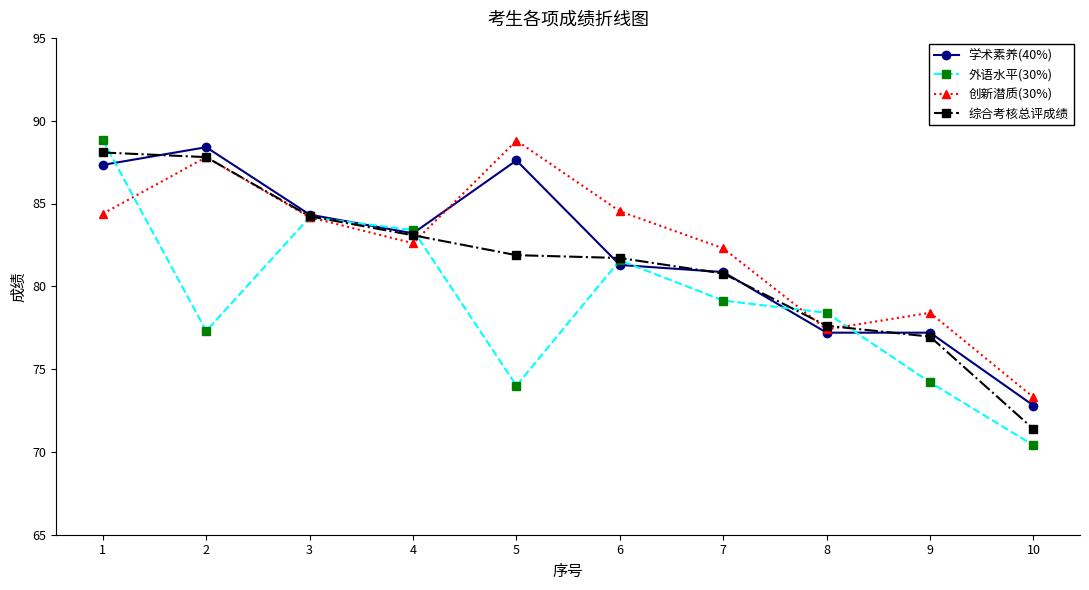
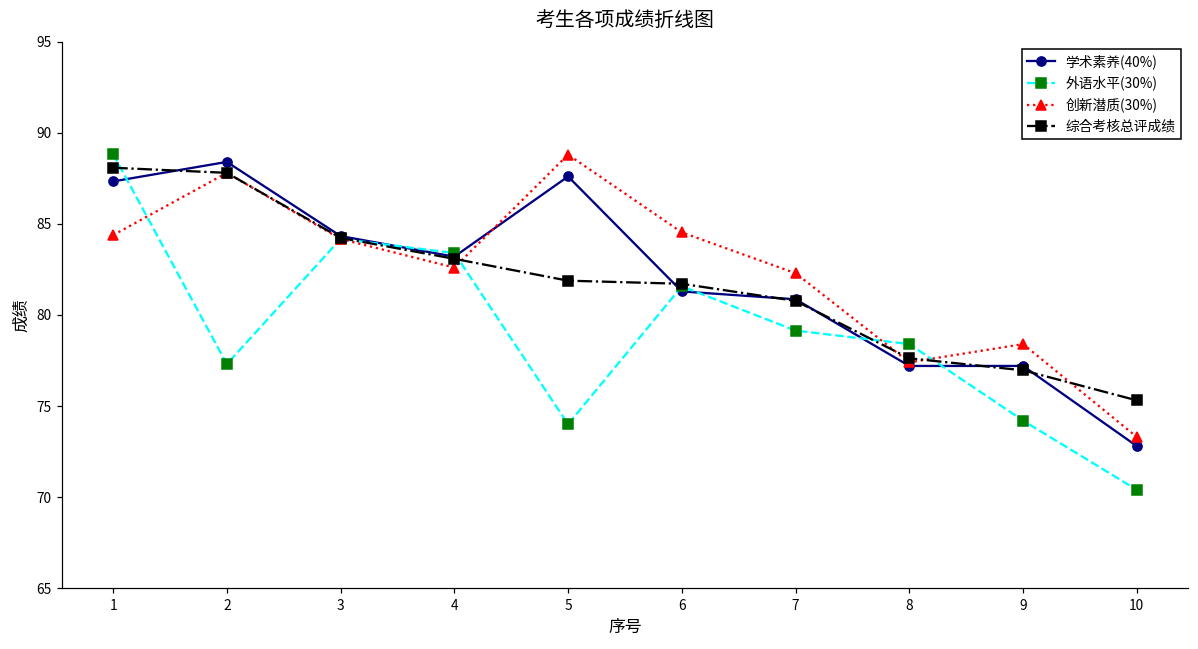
综合考核总评成绩, 10: 71.4 -> 75.3
